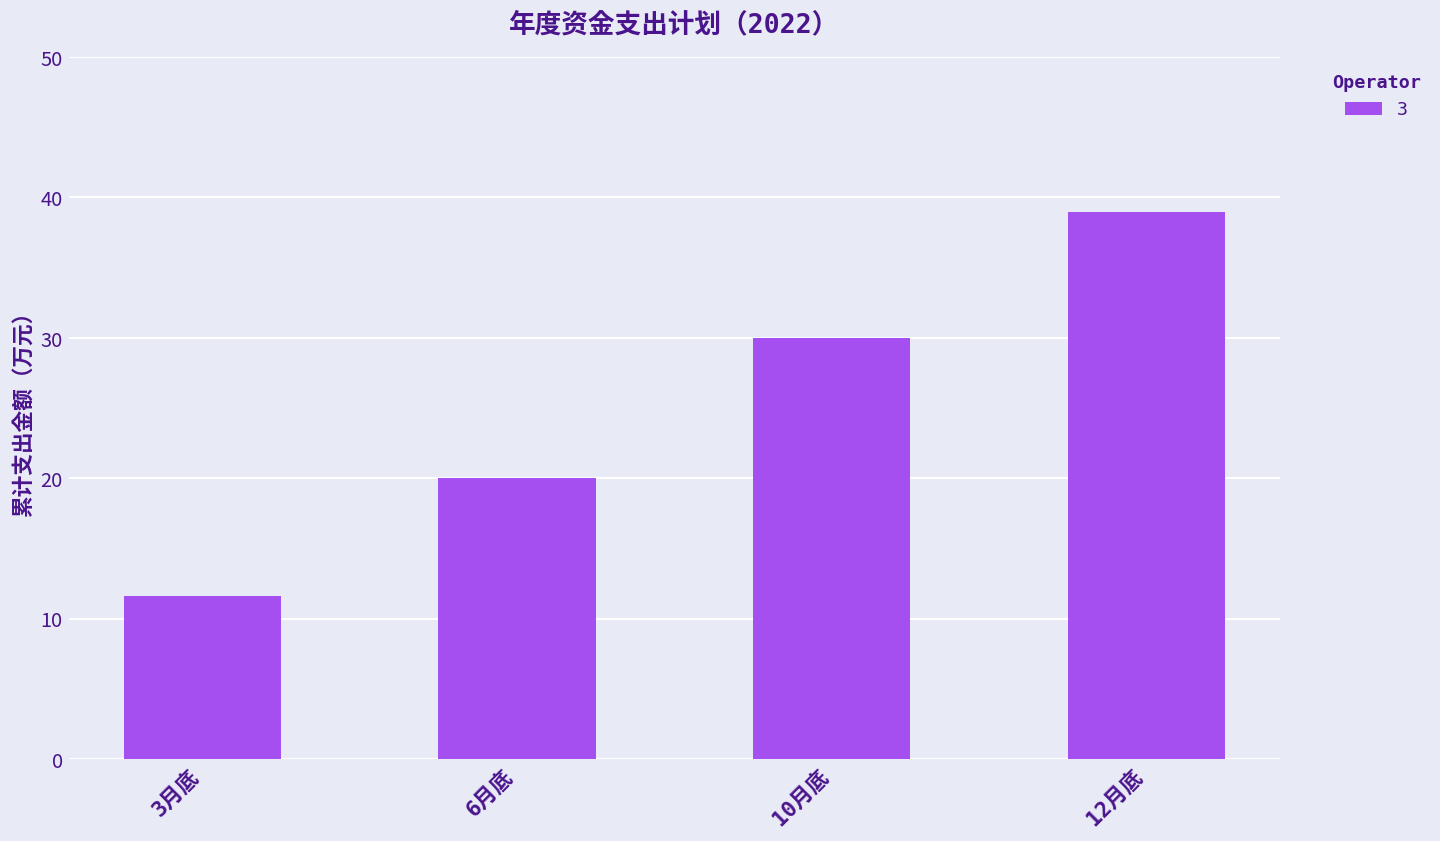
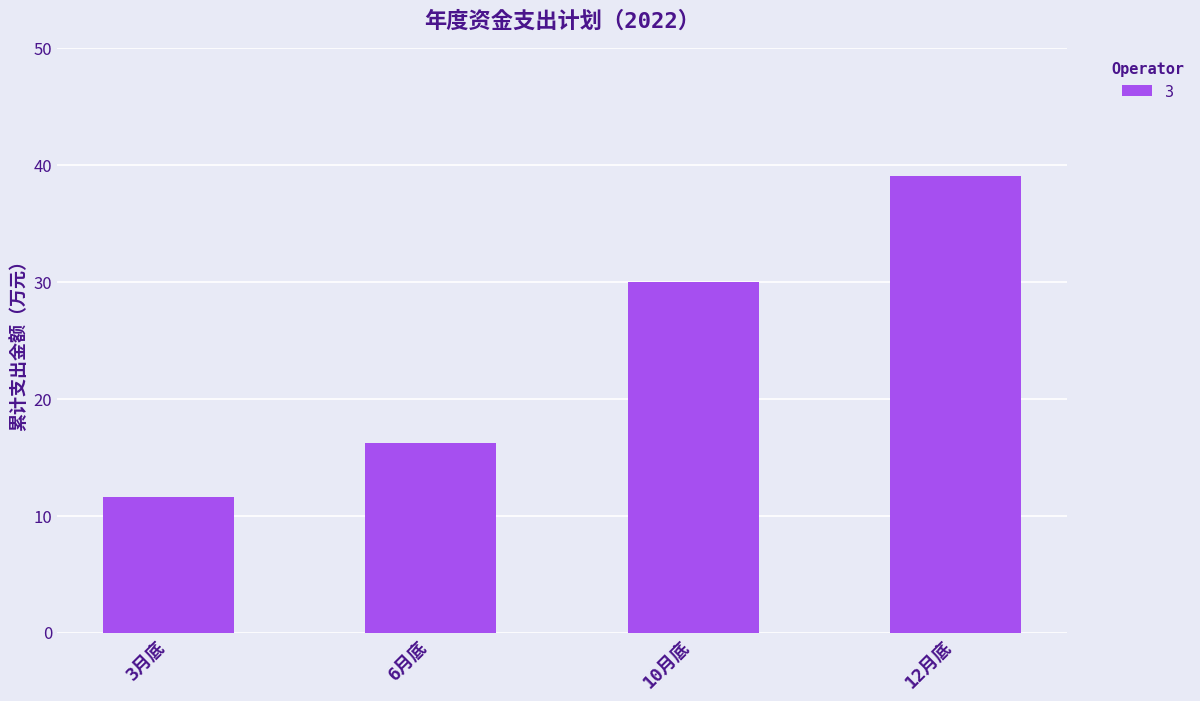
6月底: 20.0 -> 16.2
